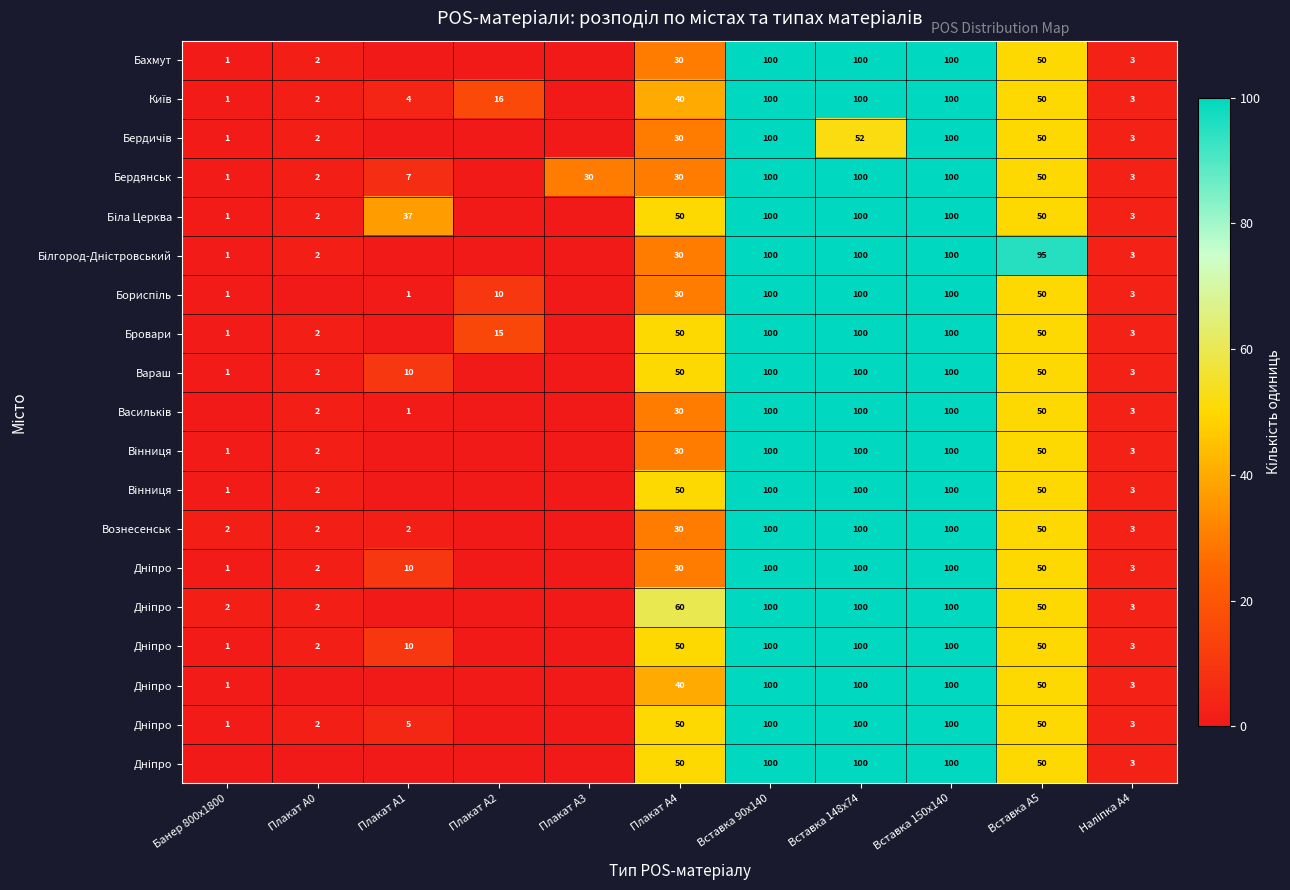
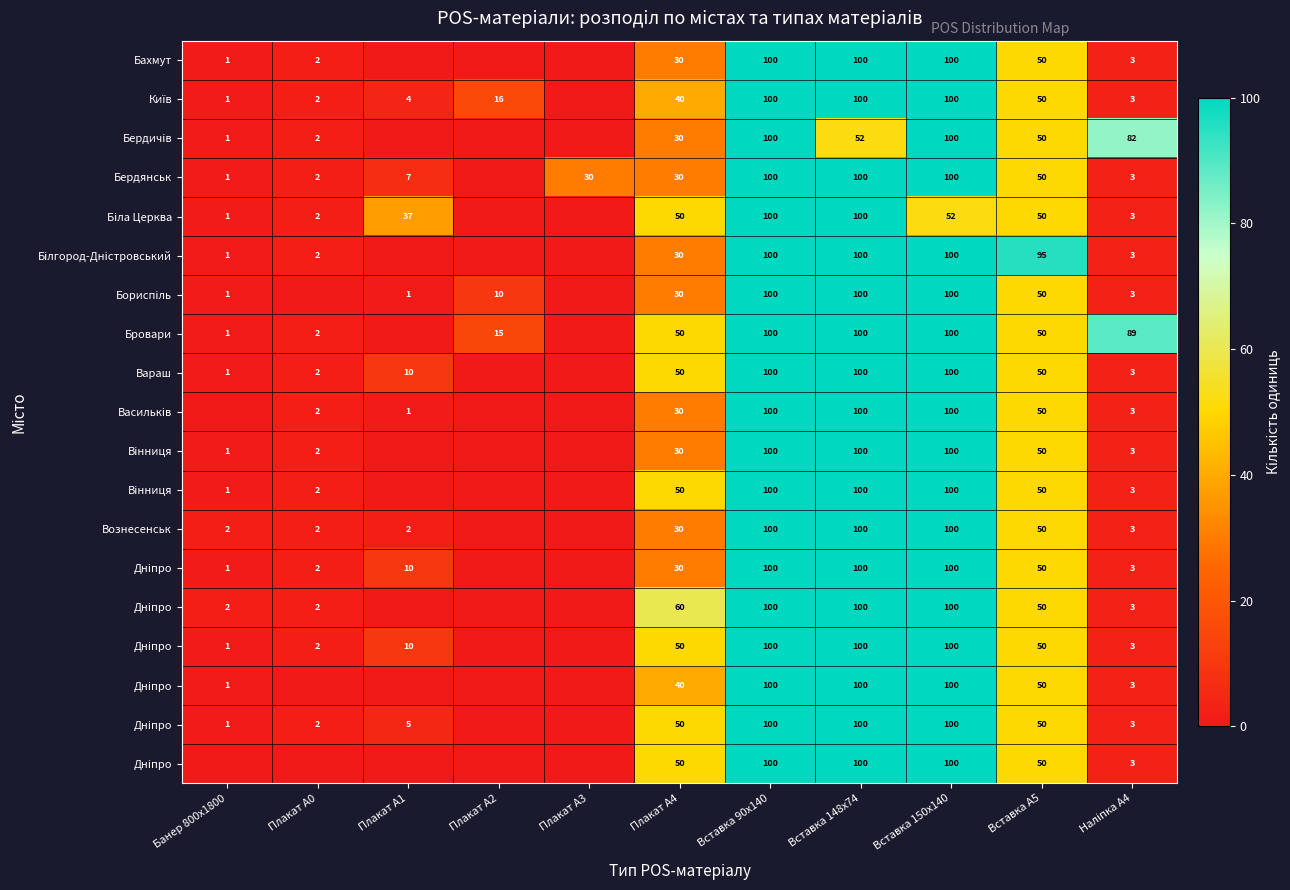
Бердичів, Наліпка А4: 3 -> 82
Біла Церква, Вставка 150х140: 100 -> 52
Бровари, Наліпка А4: 3 -> 89
